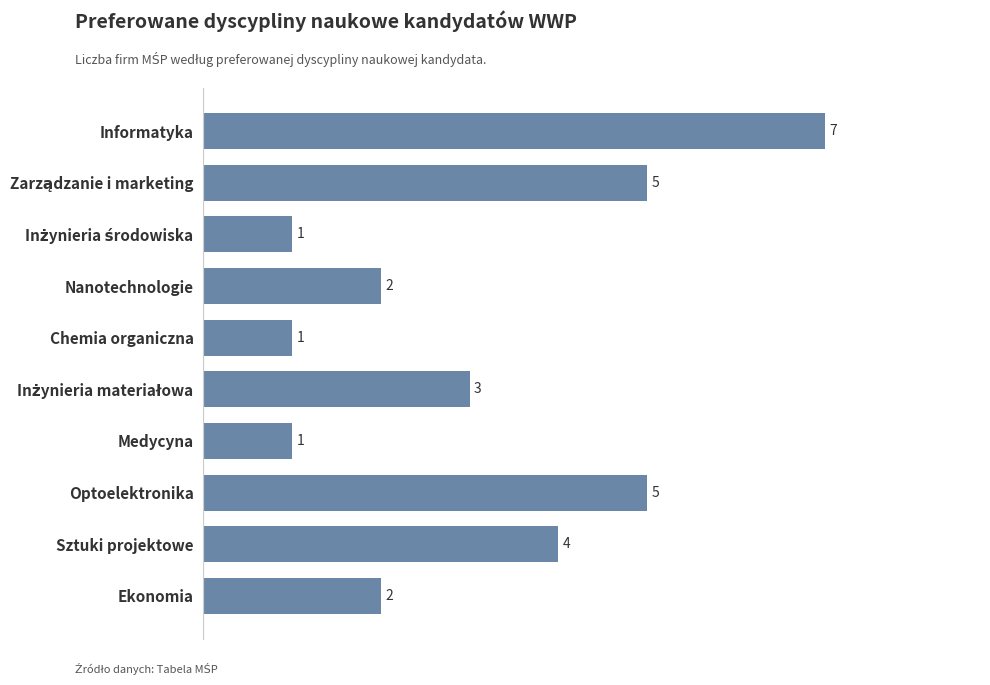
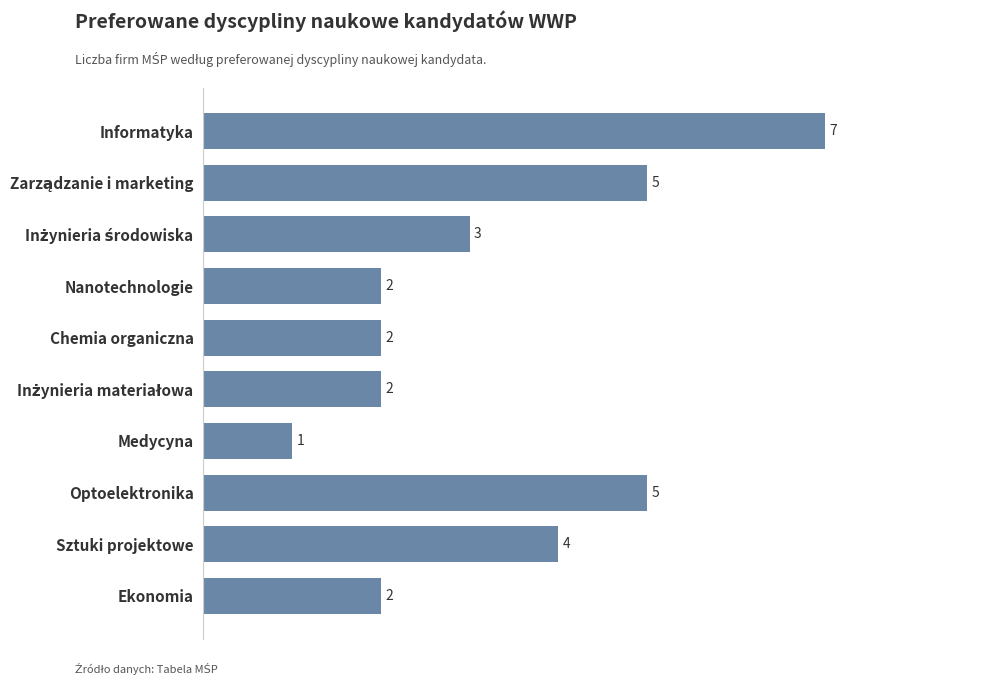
Inżynieria środowiska: 1 -> 3
Chemia organiczna: 1 -> 2
Inżynieria materiałowa: 3 -> 2
